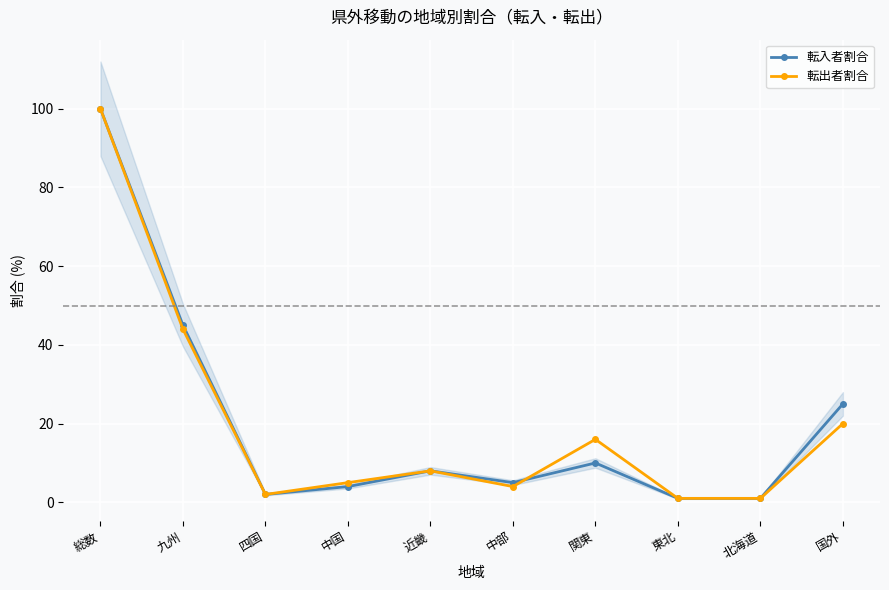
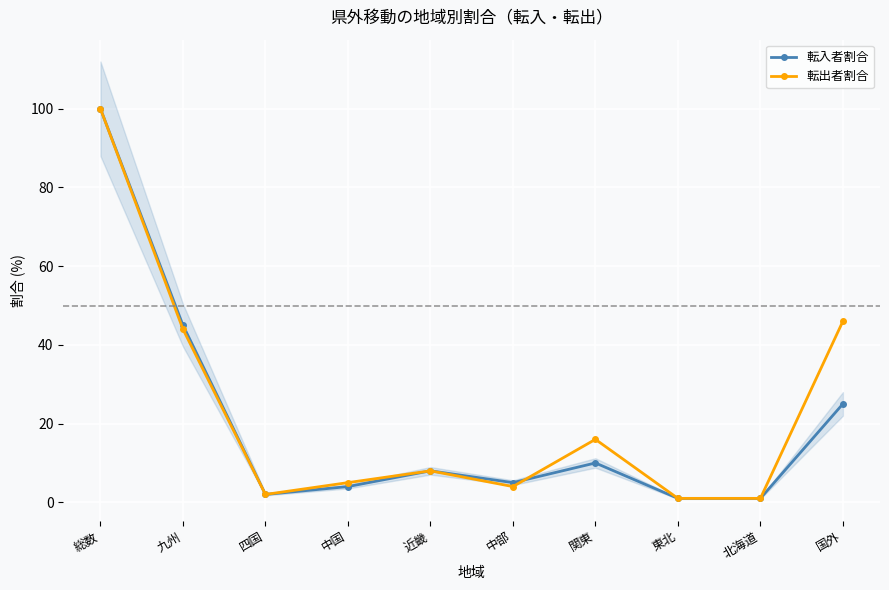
転出者割合, 国外: 20 -> 46
